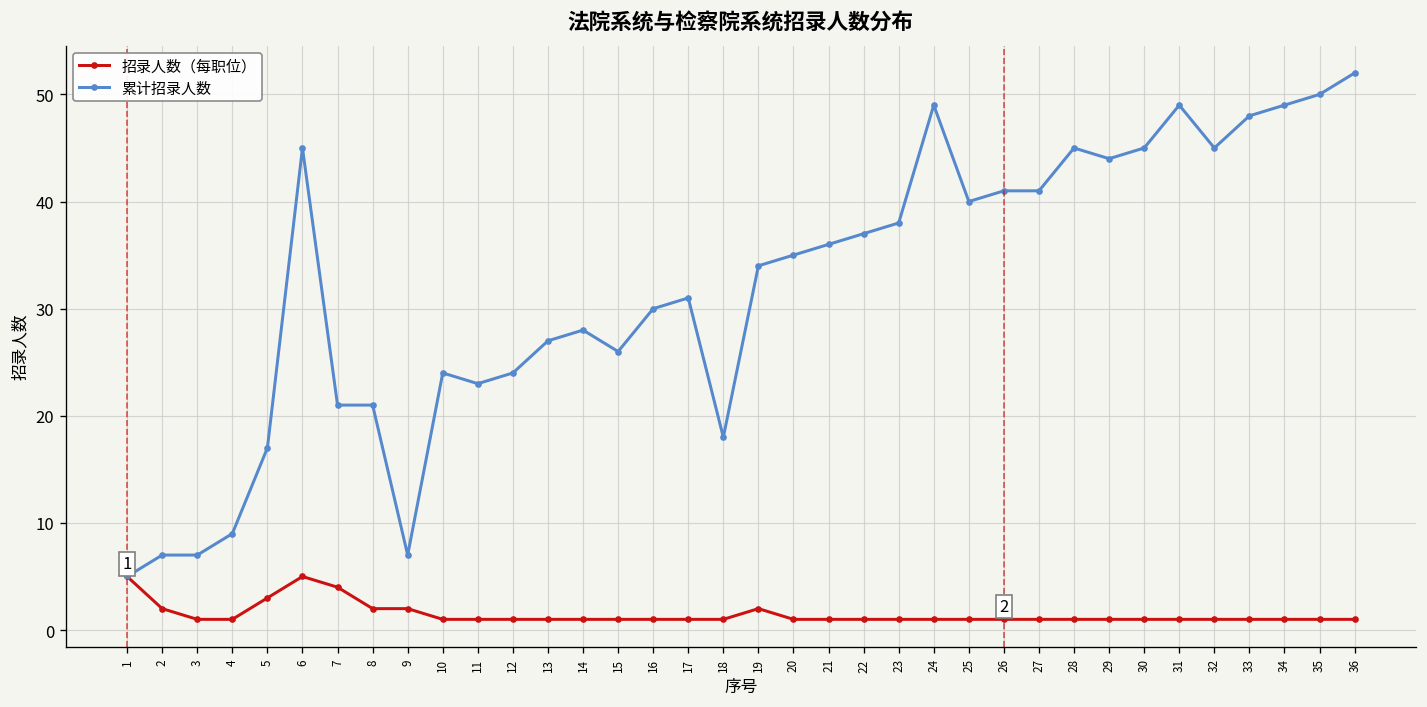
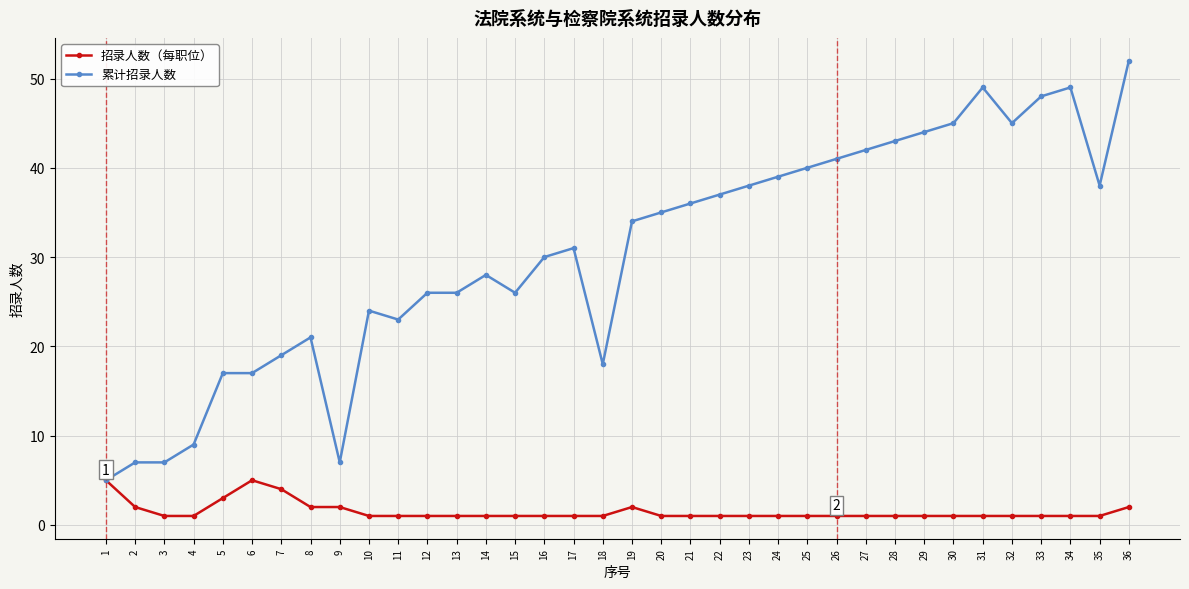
累计招录人数, 6: 45 -> 17
累计招录人数, 7: 21 -> 19
累计招录人数, 12: 24 -> 26
累计招录人数, 13: 27 -> 26
累计招录人数, 24: 49 -> 39
累计招录人数, 27: 41 -> 42
累计招录人数, 28: 45 -> 43
累计招录人数, 35: 50 -> 38
招录人数（每职位）, 36: 1 -> 2
